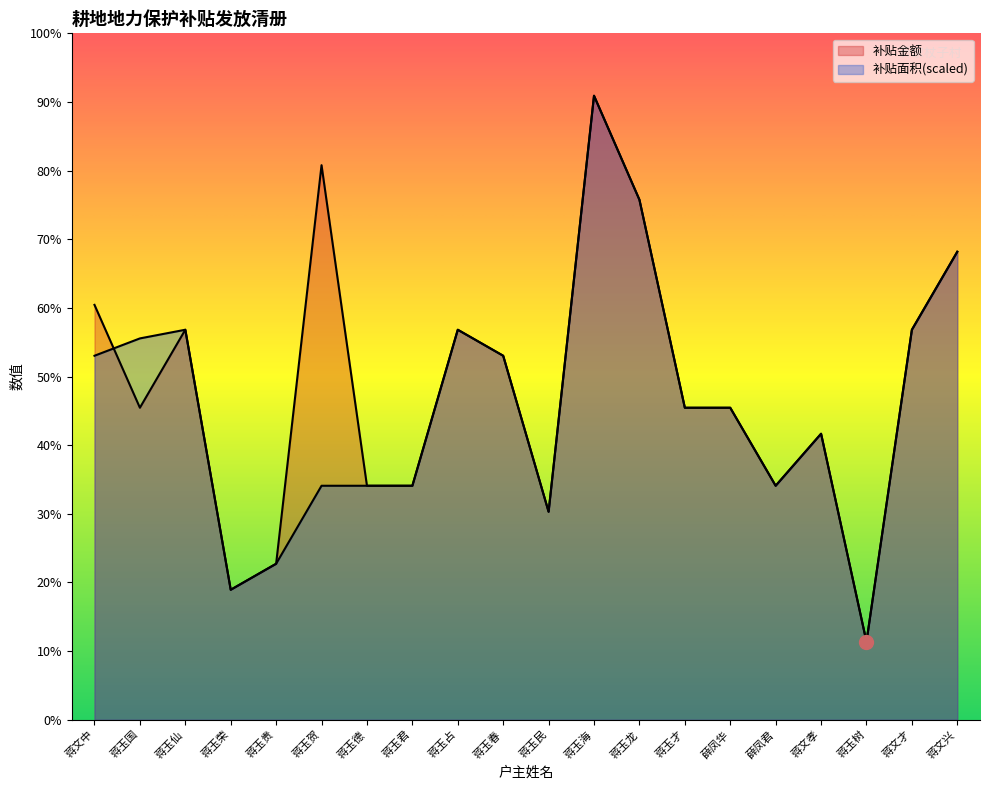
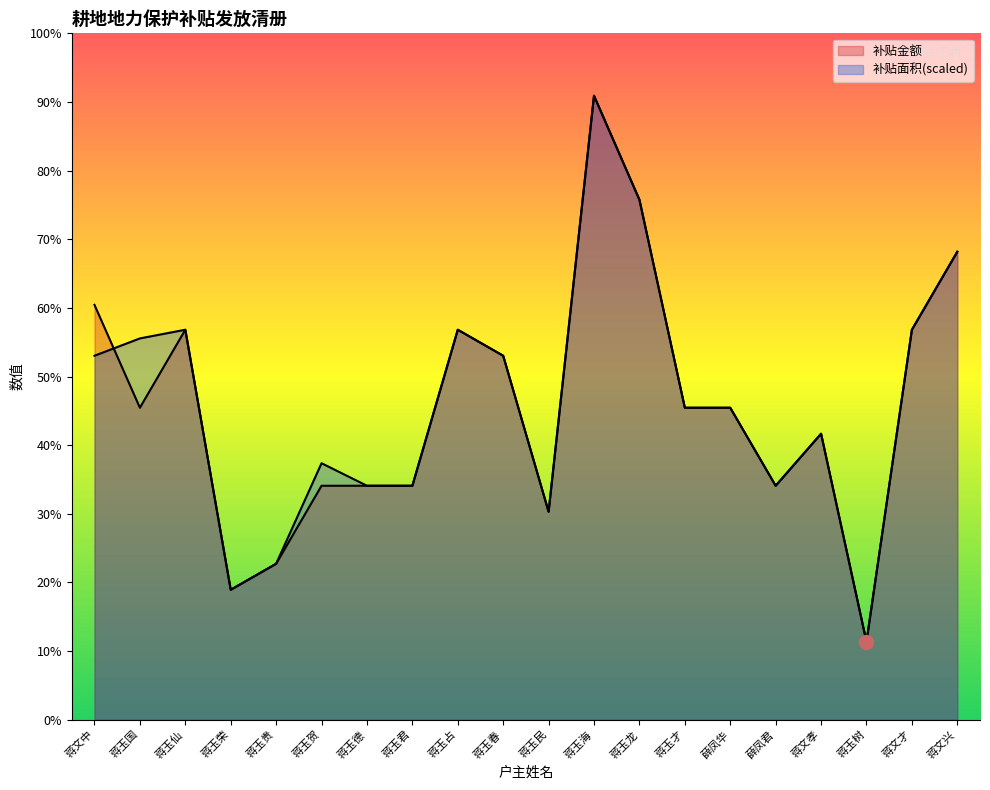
补贴金额, 蒋玉贺: 81% -> 34%
补贴面积(scaled), 蒋玉贺: 34% -> 37%
